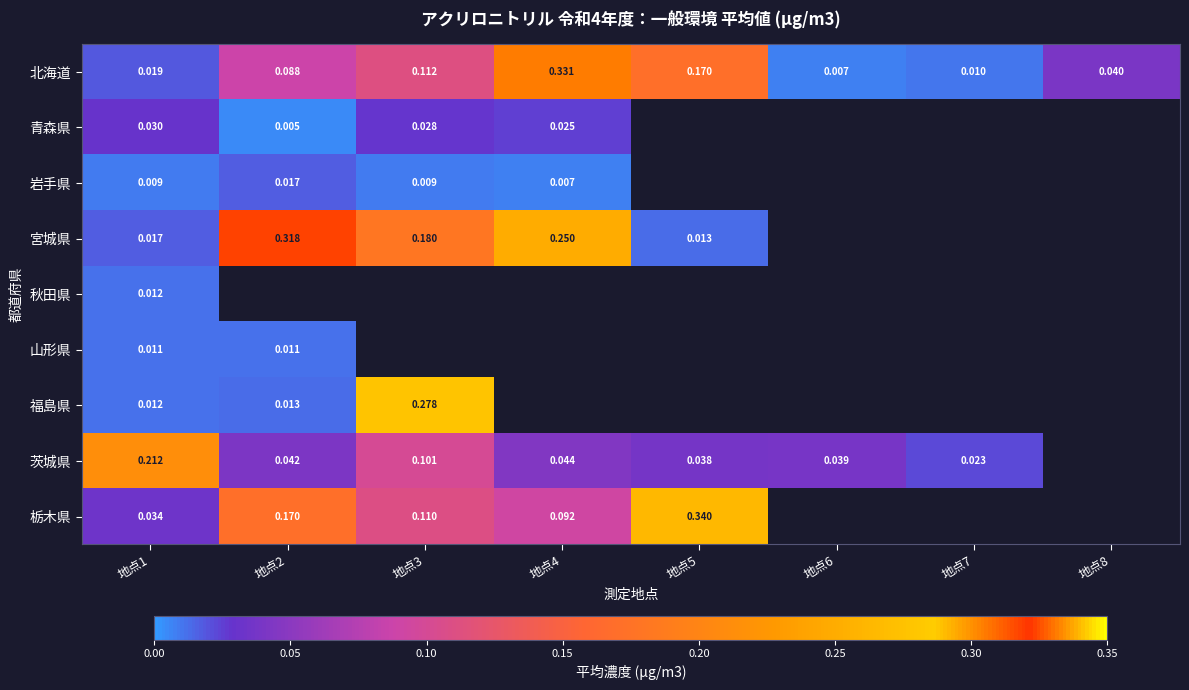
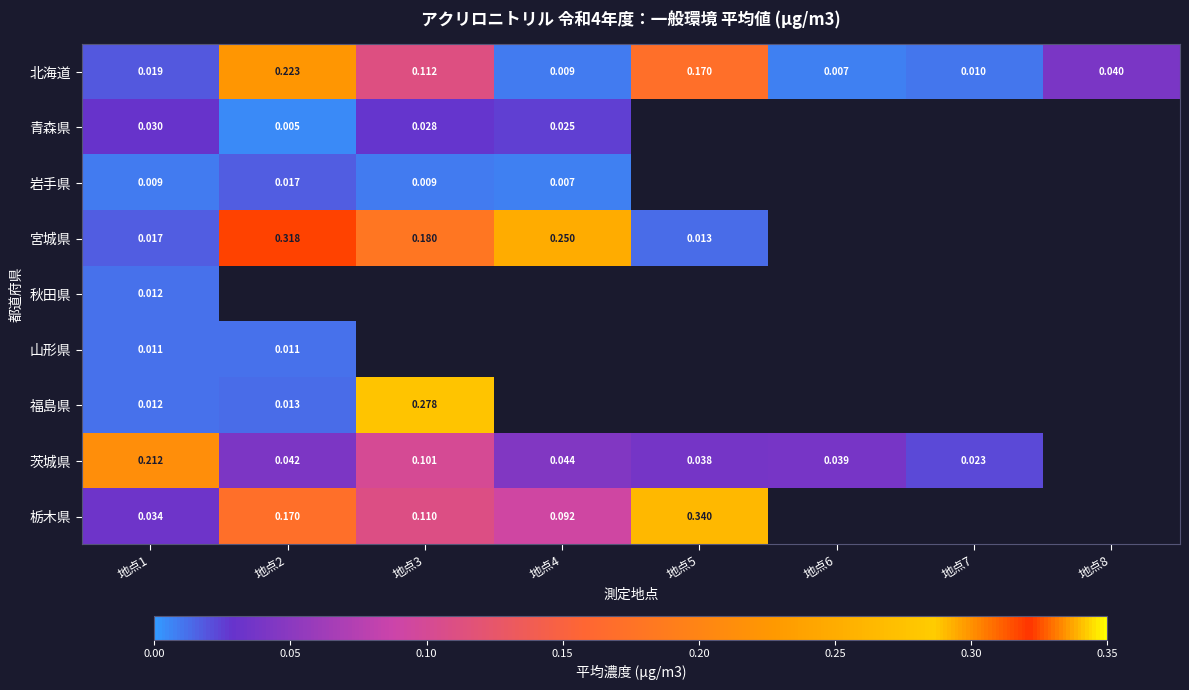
北海道, 地点2: 0.088 -> 0.223
北海道, 地点4: 0.331 -> 0.009
